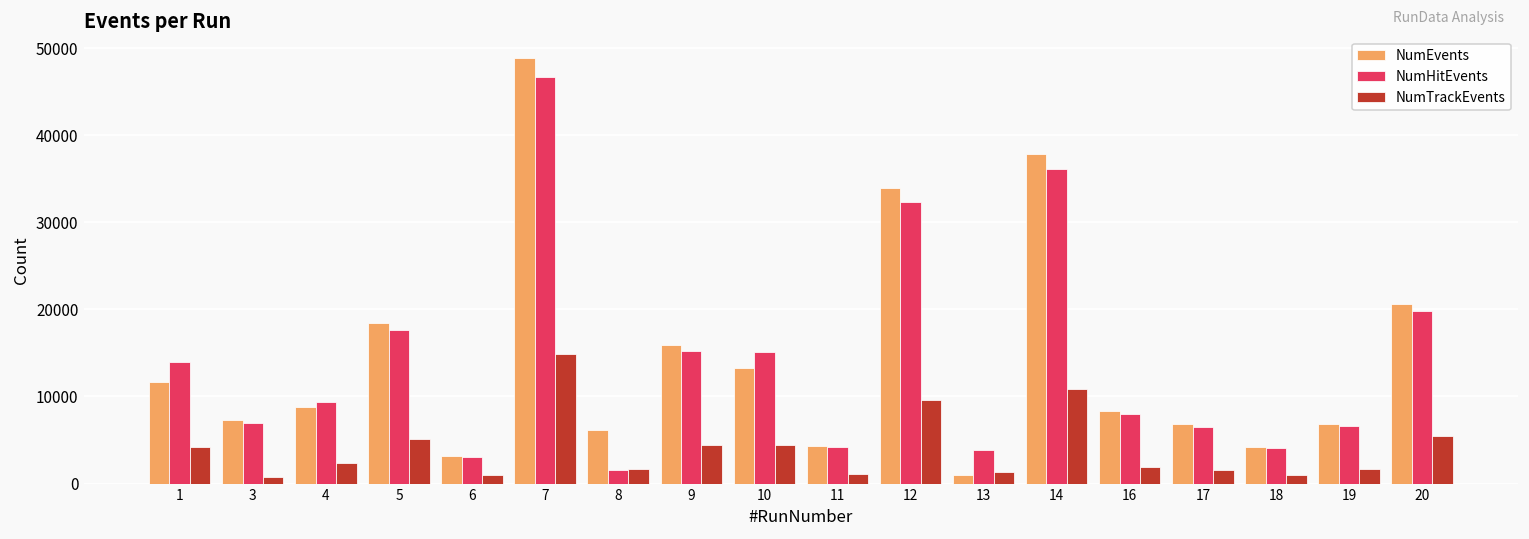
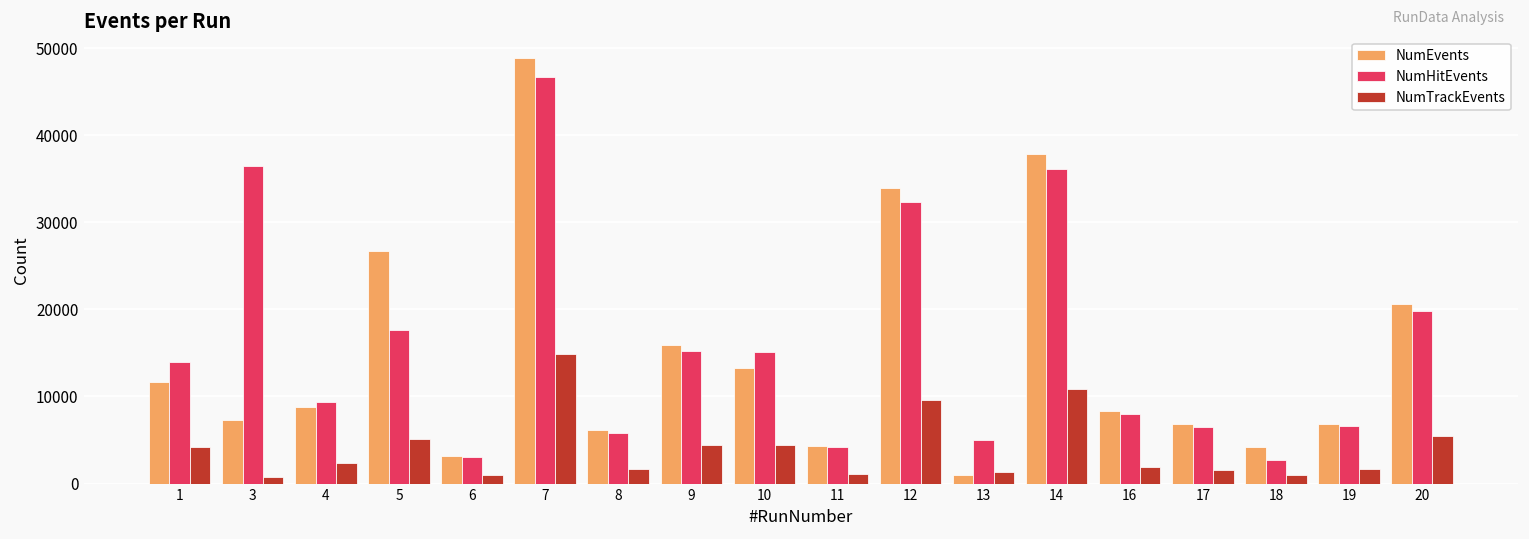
NumHitEvents, 3: 7000 -> 36000
NumEvents, 5: 18000 -> 27000
NumHitEvents, 8: 2000 -> 6000
NumHitEvents, 13: 4000 -> 5000
NumHitEvents, 18: 4000 -> 3000
